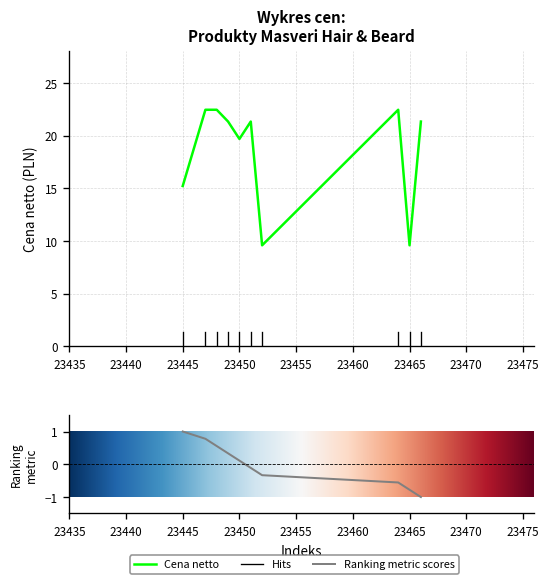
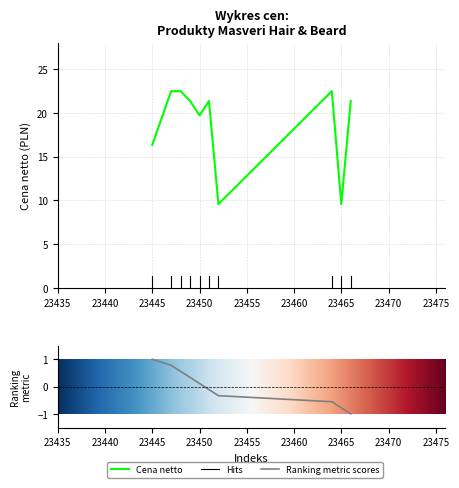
Wykres cen: Produkty Masveri Hair & Beard, 23445: 15 -> 16
